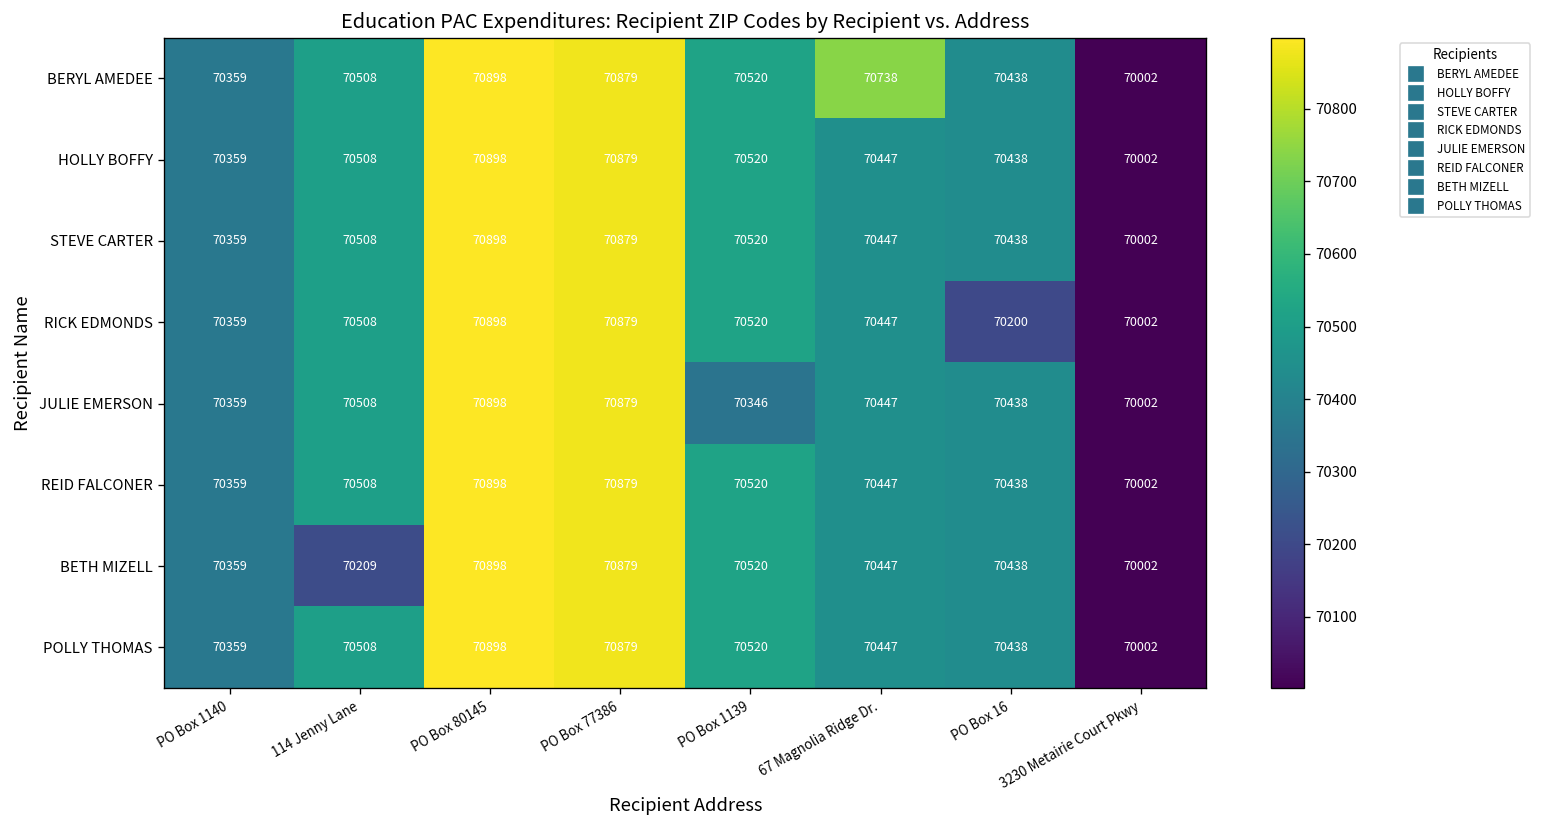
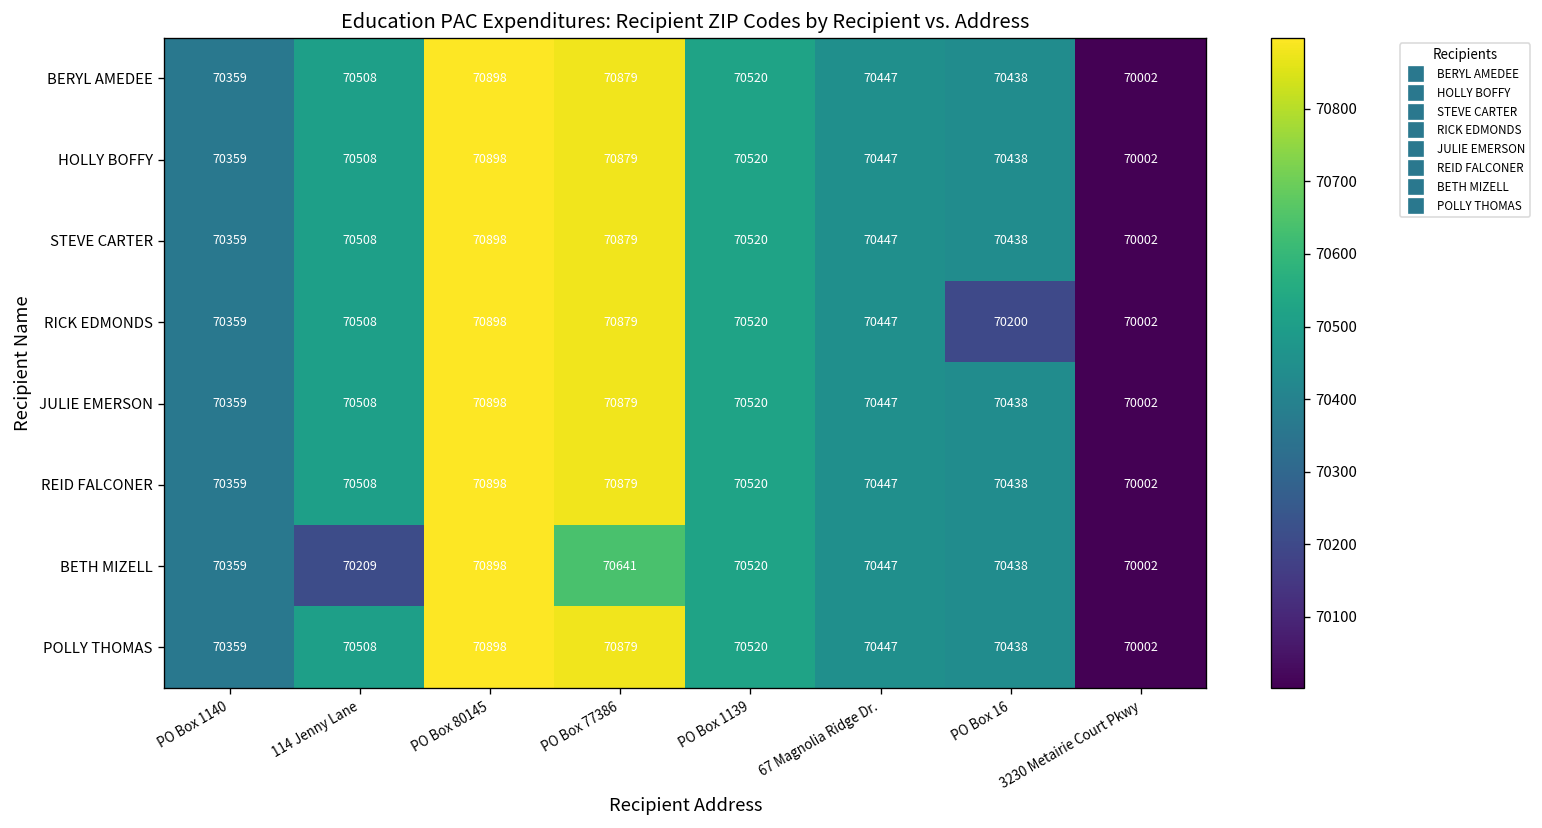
BERYL AMEDEE, 67 Magnolia Ridge Dr.: 70738 -> 70447
JULIE EMERSON, PO Box 1139: 70346 -> 70520
BETH MIZELL, PO Box 77386: 70879 -> 70641
